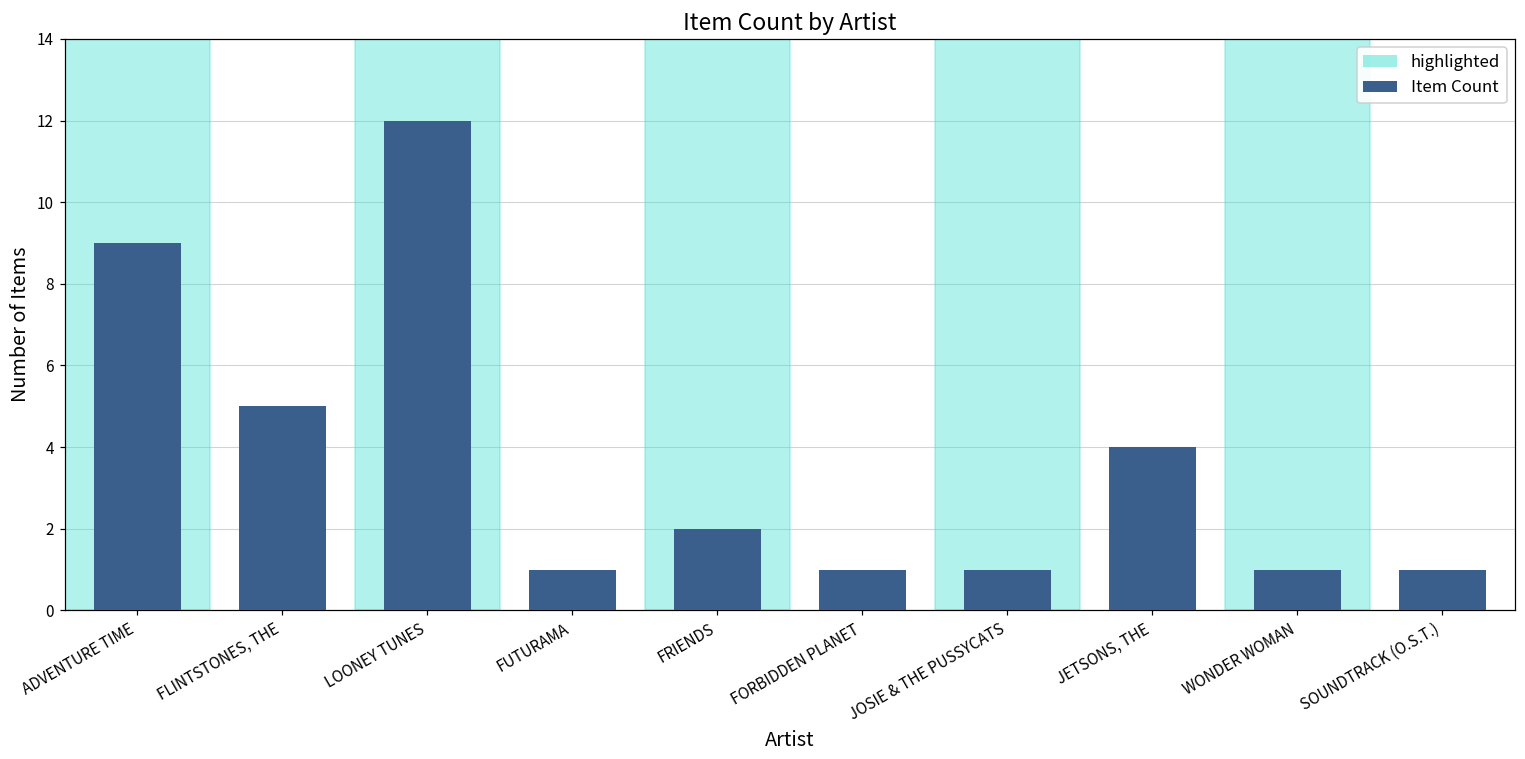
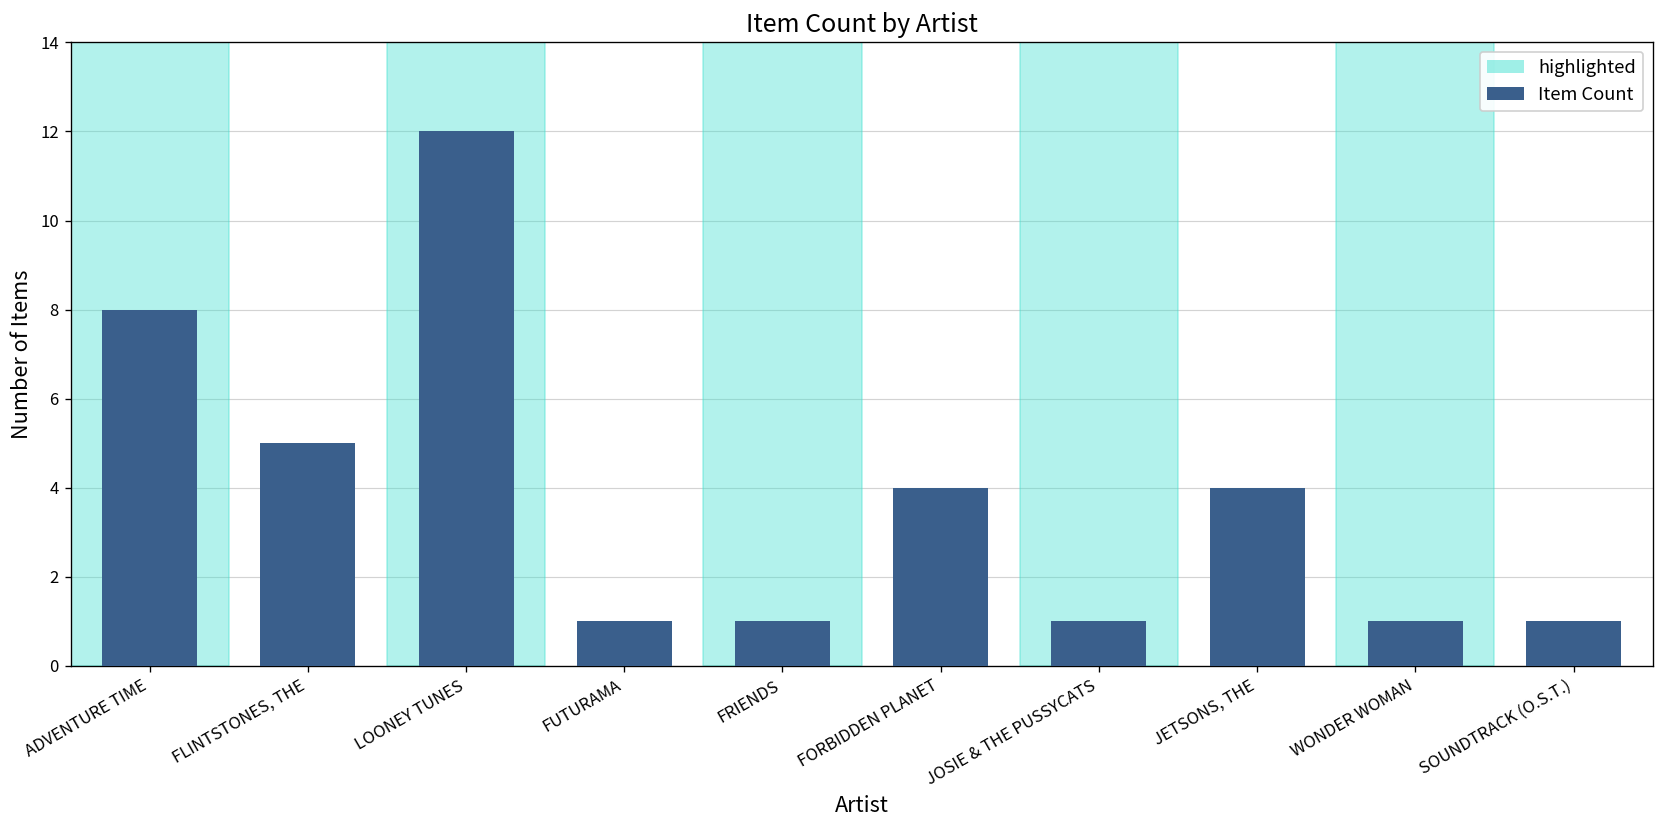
ADVENTURE TIME: 9 -> 8
FRIENDS: 2 -> 1
FORBIDDEN PLANET: 1 -> 4
